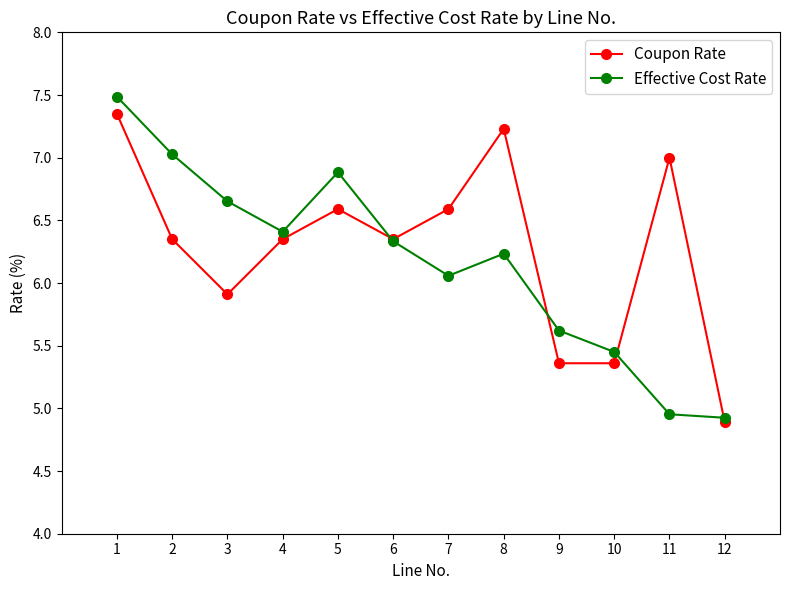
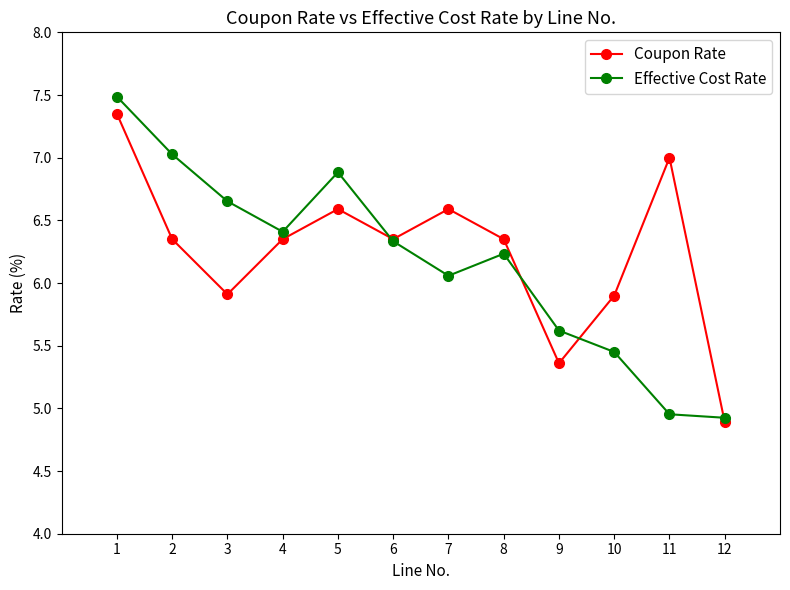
Coupon Rate, 8: 7.23 -> 6.35
Coupon Rate, 10: 5.36 -> 5.90
